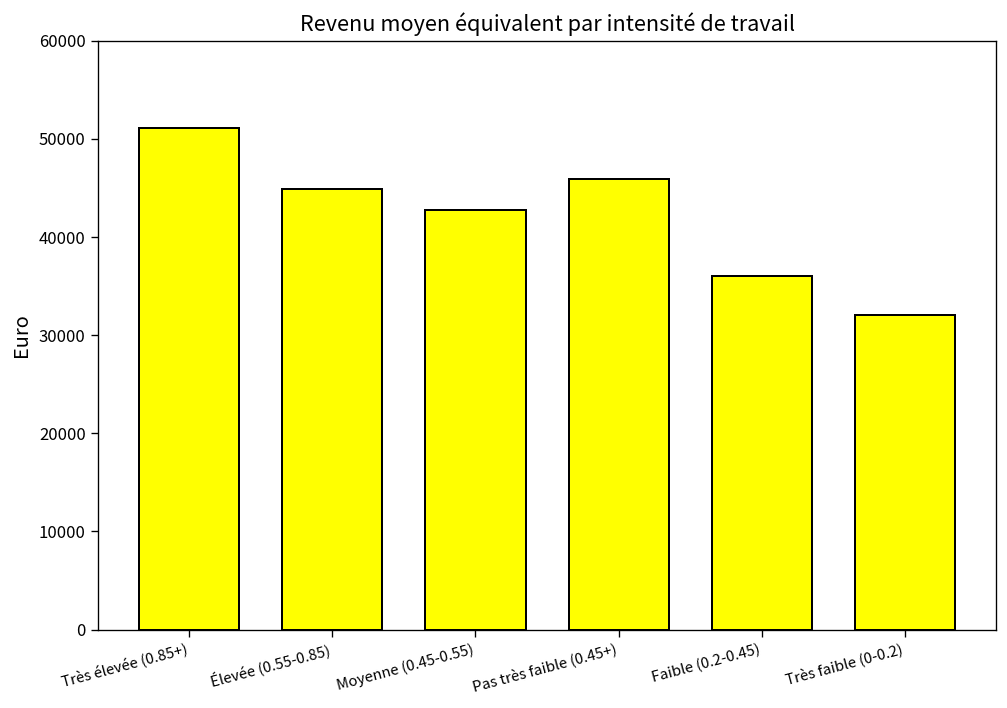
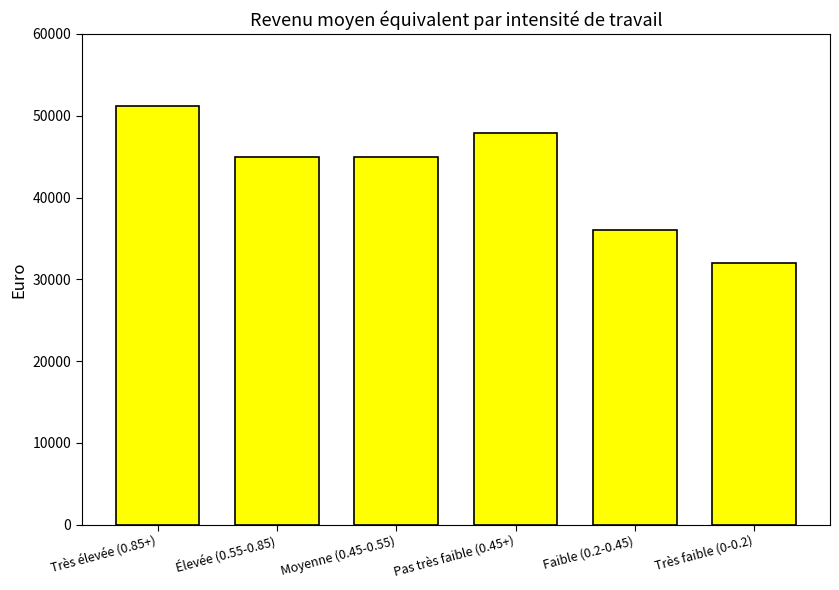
Moyenne (0.45-0.55): 43000 -> 45000
Pas très faible (0.45+): 46000 -> 48000
